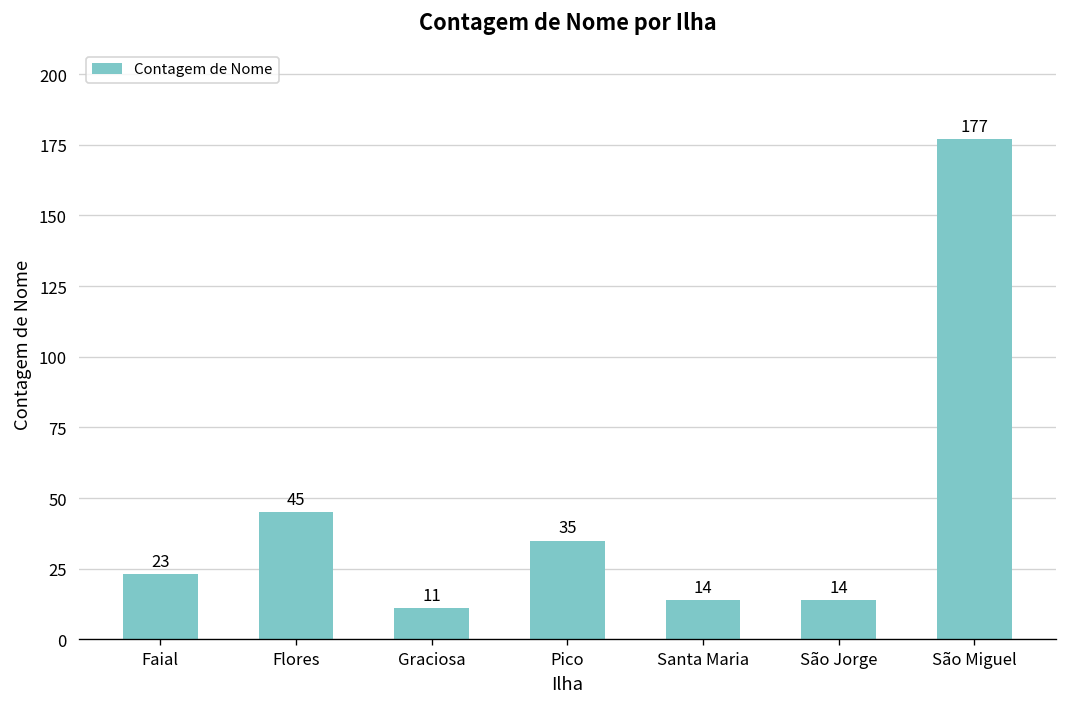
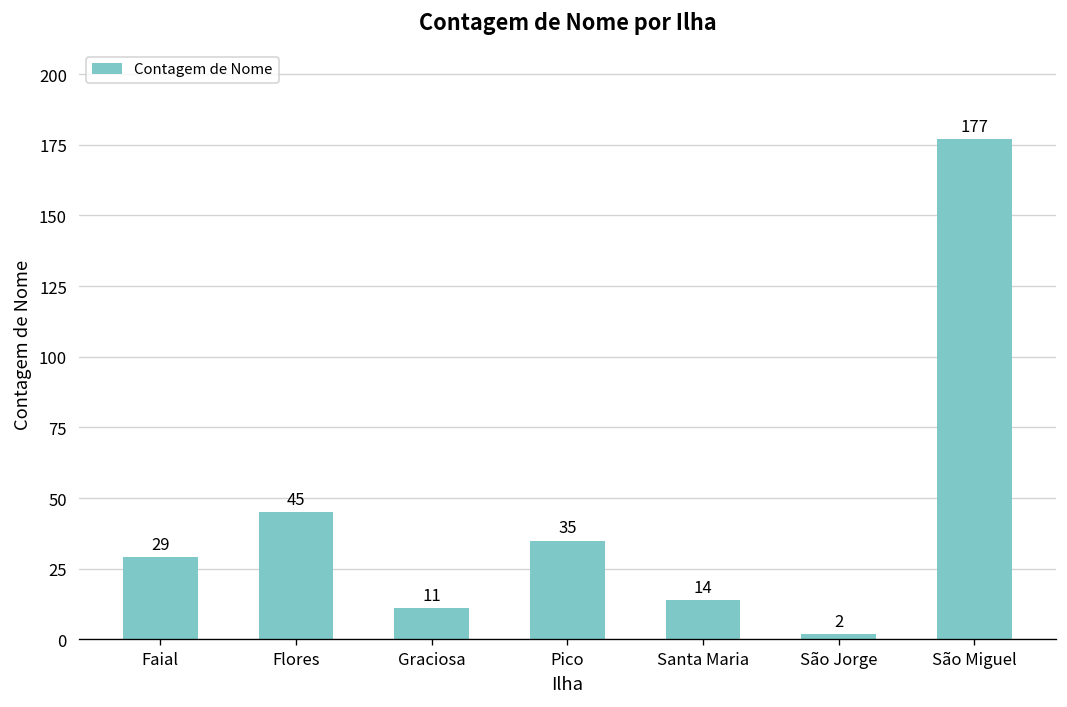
Faial: 23 -> 29
São Jorge: 14 -> 2
